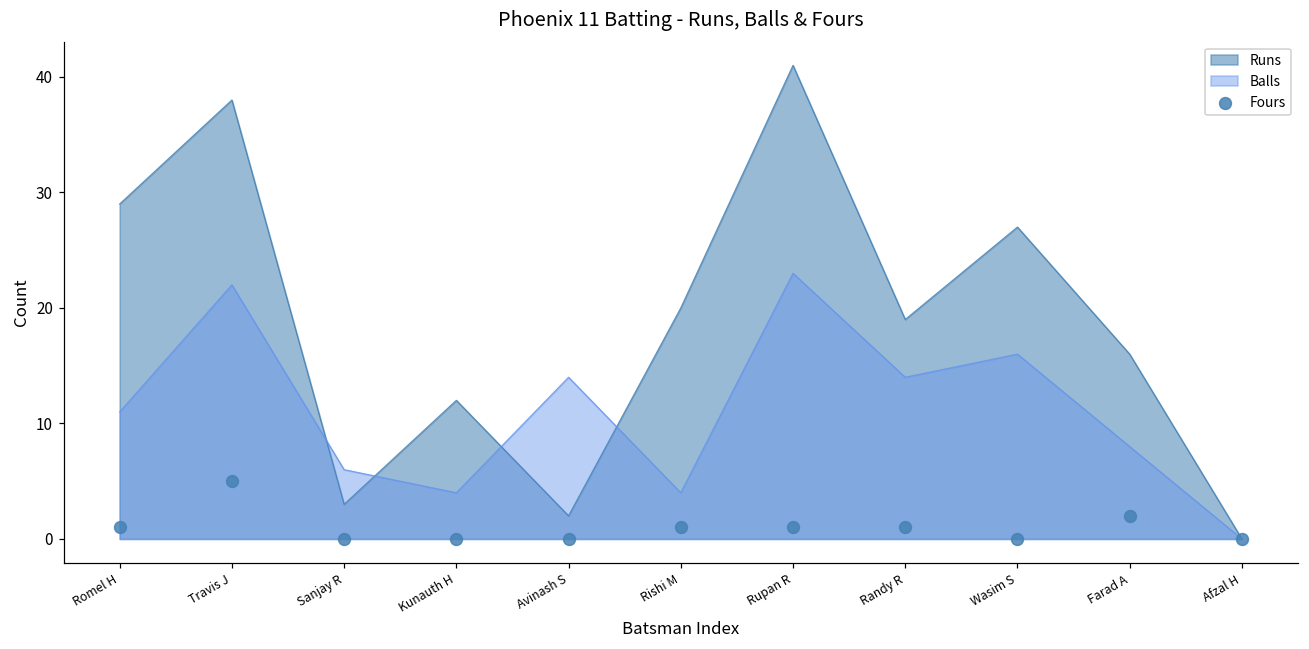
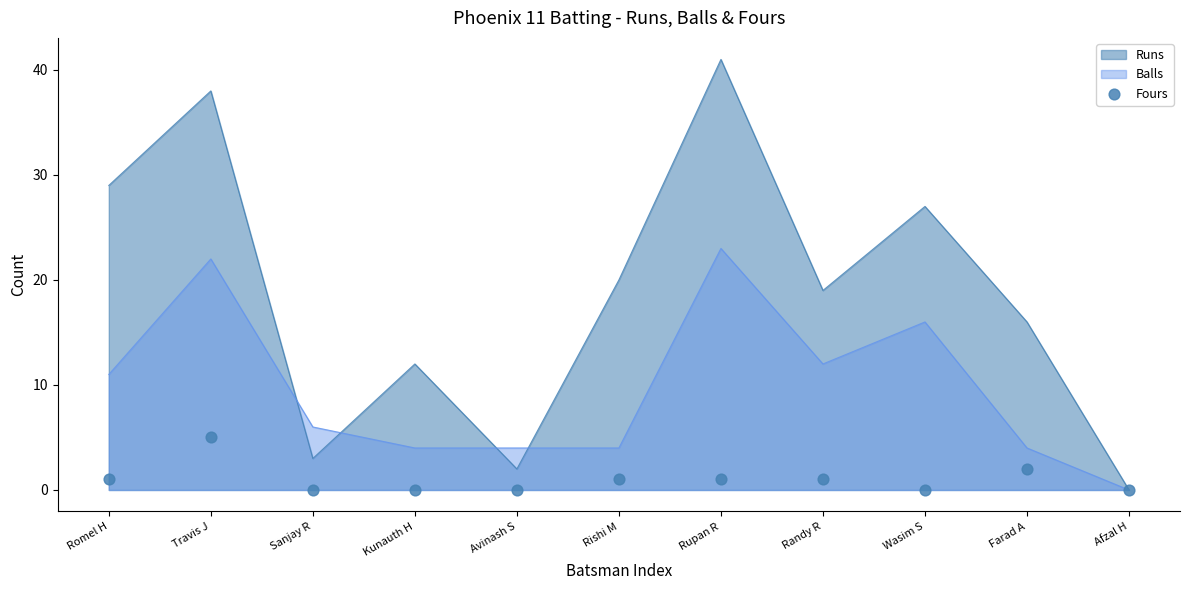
Balls, Avinash S: 14 -> 4
Balls, Randy R: 14 -> 12
Balls, Farad A: 8 -> 4
